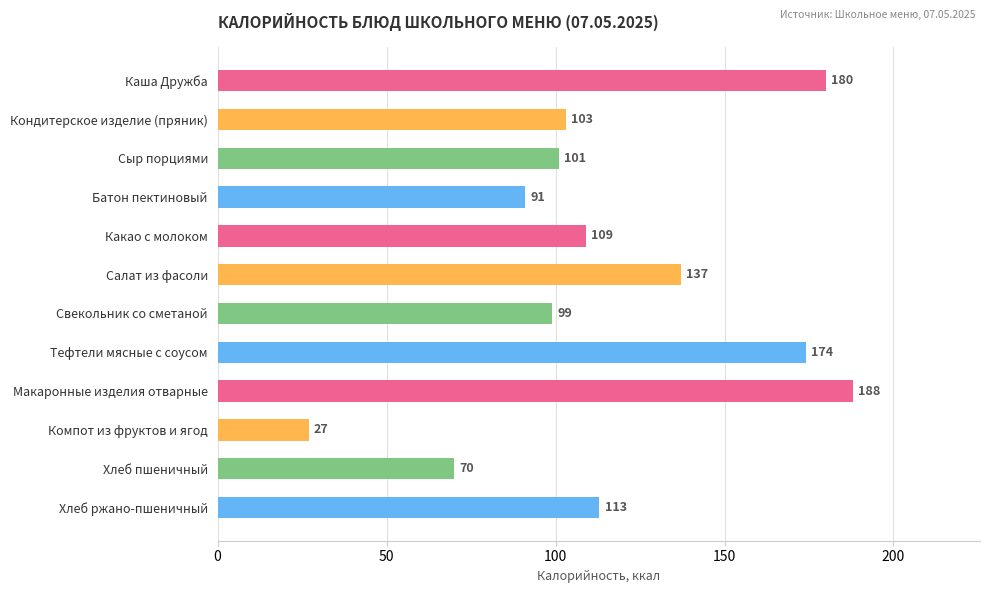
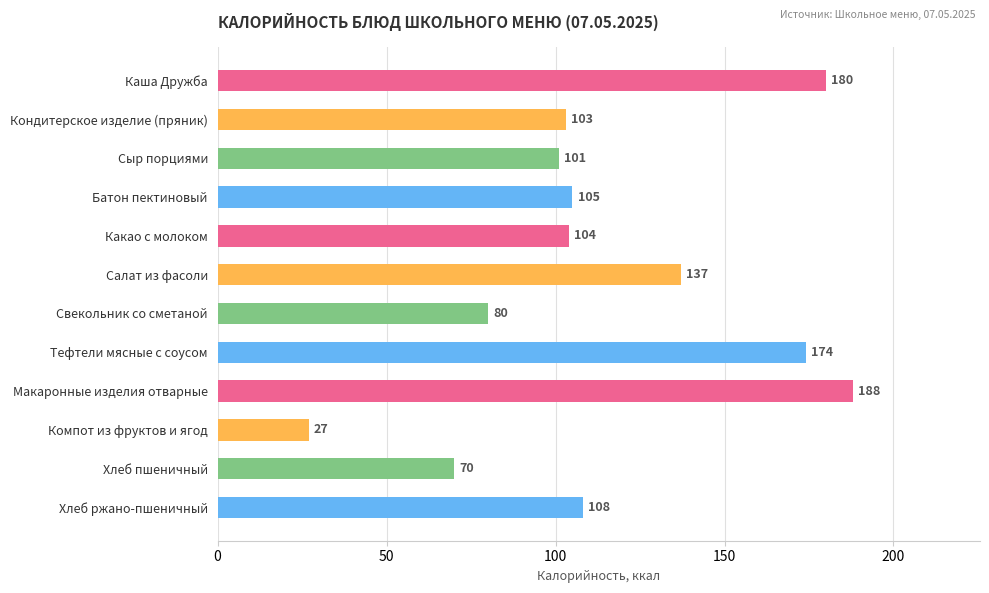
Батон пектиновый: 91 -> 105
Какао с молоком: 109 -> 104
Свекольник со сметаной: 99 -> 80
Хлеб ржано-пшеничный: 113 -> 108
